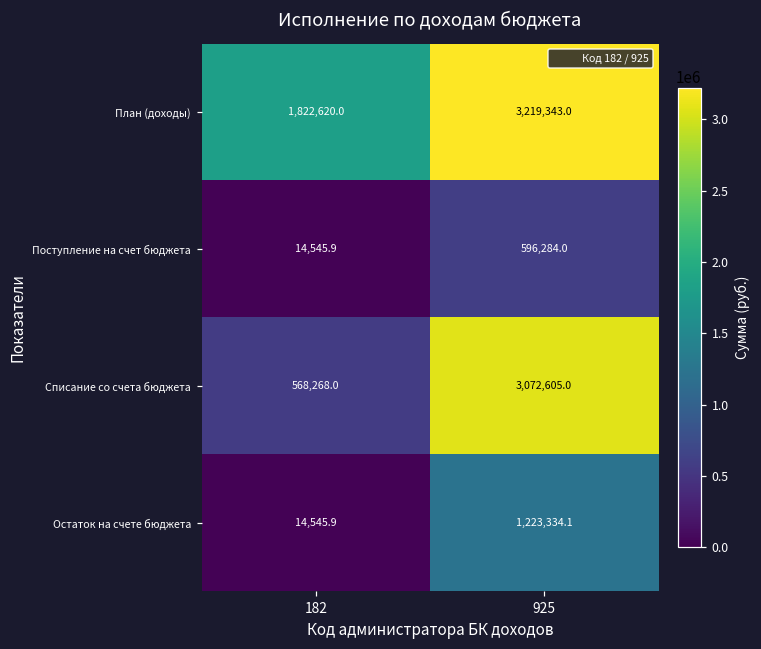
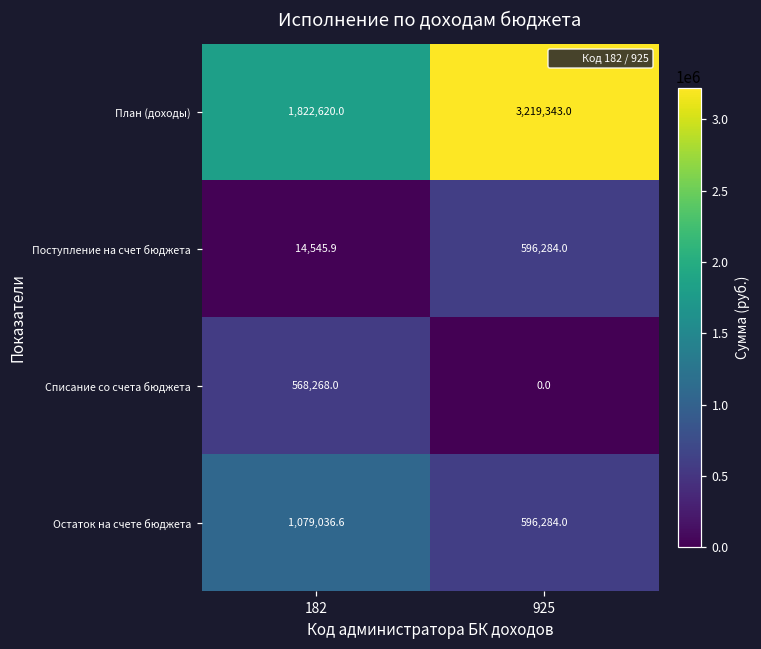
Списание со счета бюджета, 925: 3,072,605.0 -> 0.0
Остаток на счете бюджета, 182: 14,545.9 -> 1,079,036.6
Остаток на счете бюджета, 925: 1,223,334.1 -> 596,284.0
